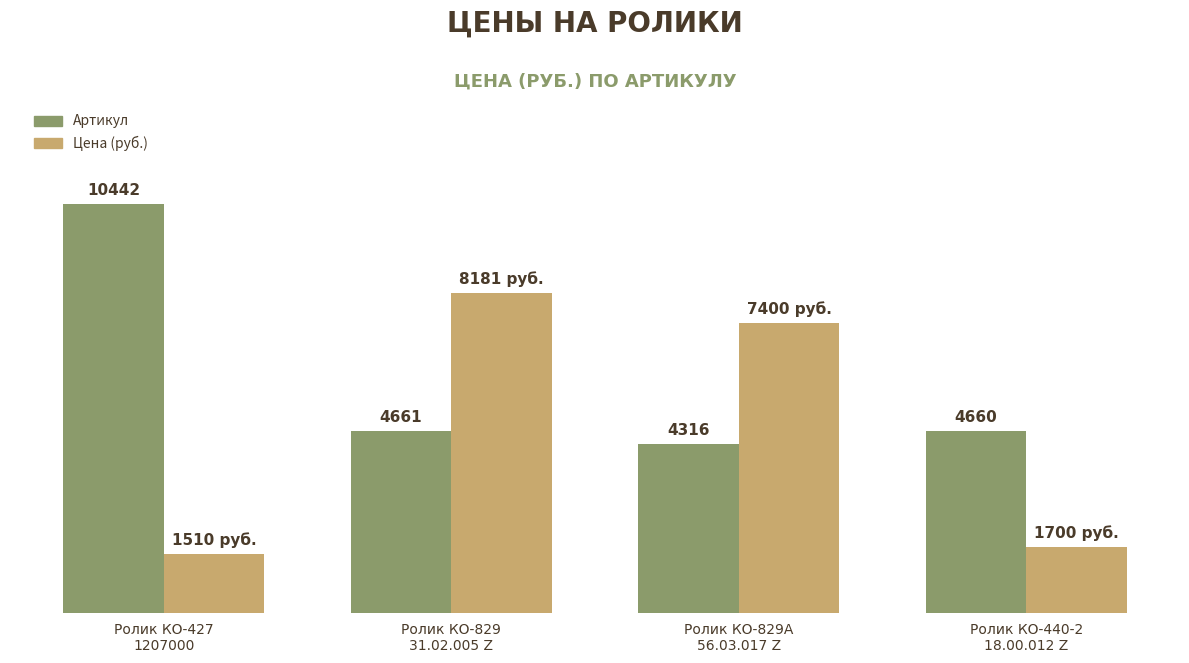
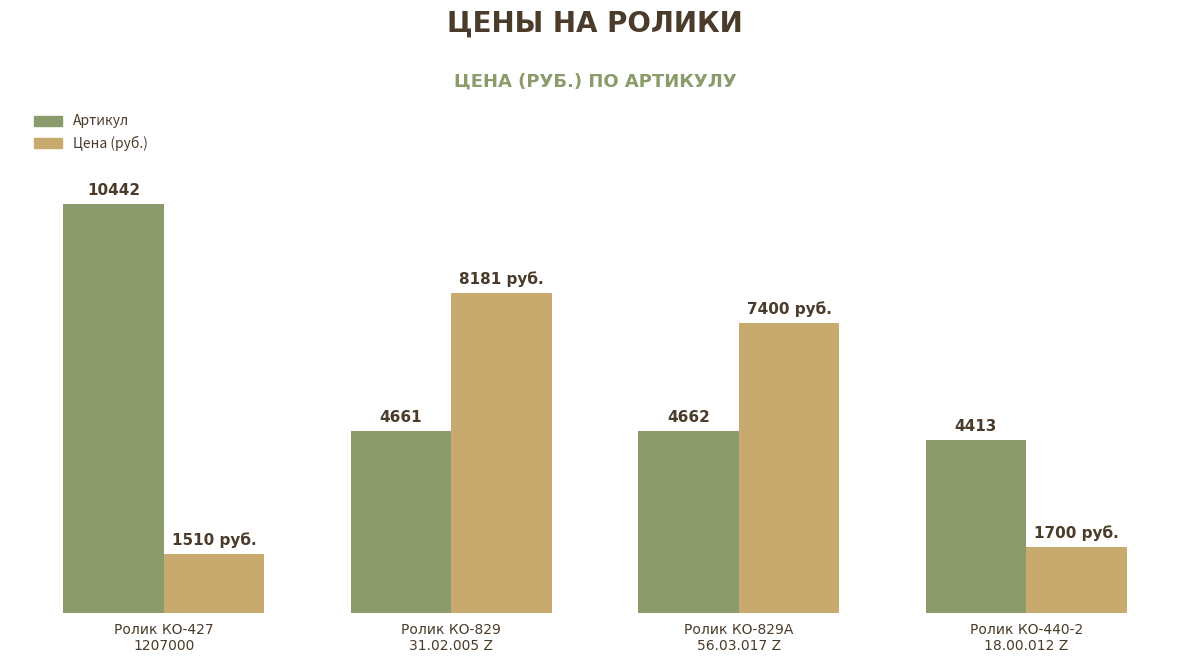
Артикул, Ролик КО-829А 56.03.017 Z: 4316 -> 4662
Артикул, Ролик КО-440-2 18.00.012 Z: 4660 -> 4413
